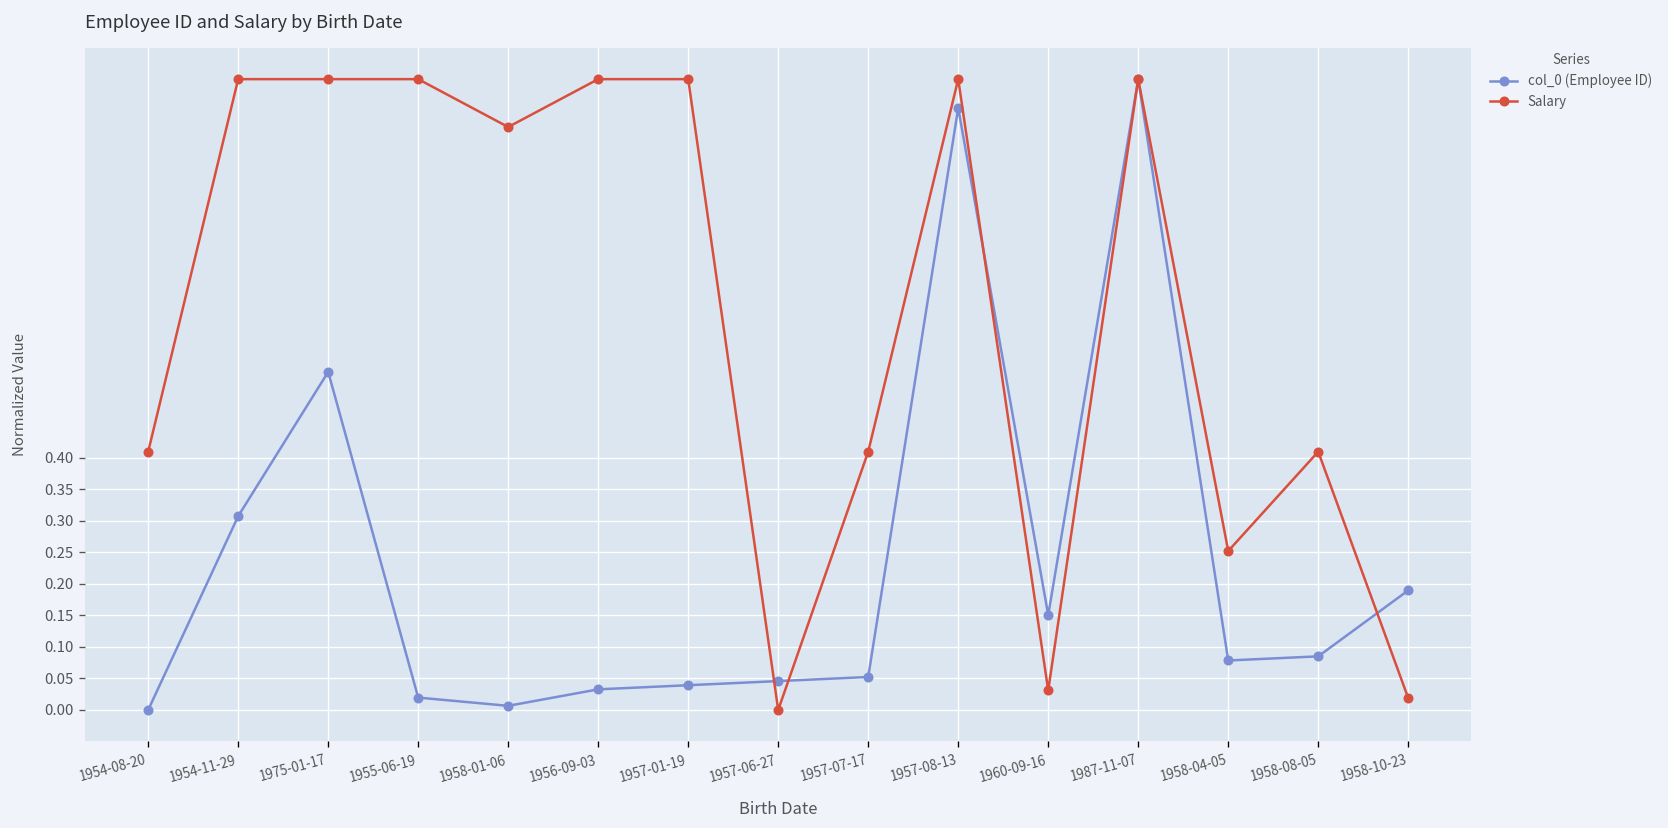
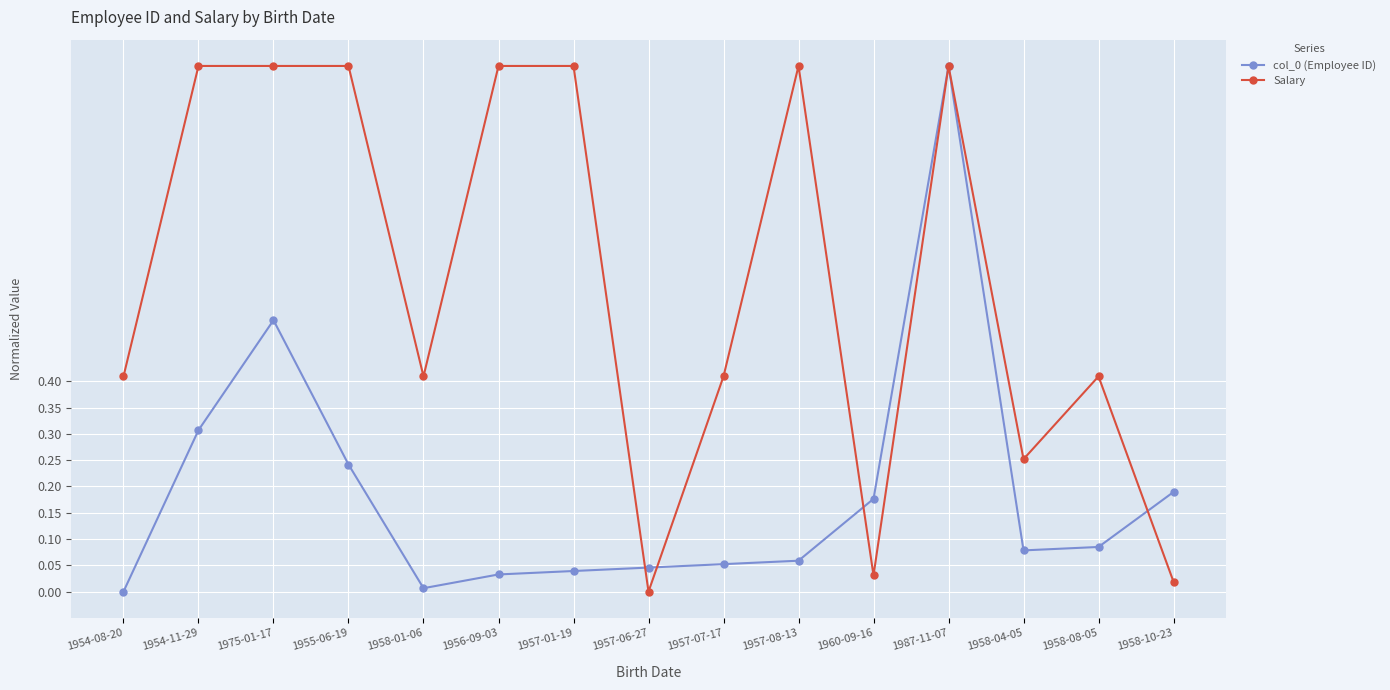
col_0 (Employee ID), 1975-01-17: 0.54 -> 0.52
col_0 (Employee ID), 1955-06-19: 0.02 -> 0.24
Salary, 1958-01-06: 0.92 -> 0.41
col_0 (Employee ID), 1957-08-13: 0.95 -> 0.06
col_0 (Employee ID), 1960-09-16: 0.15 -> 0.18
